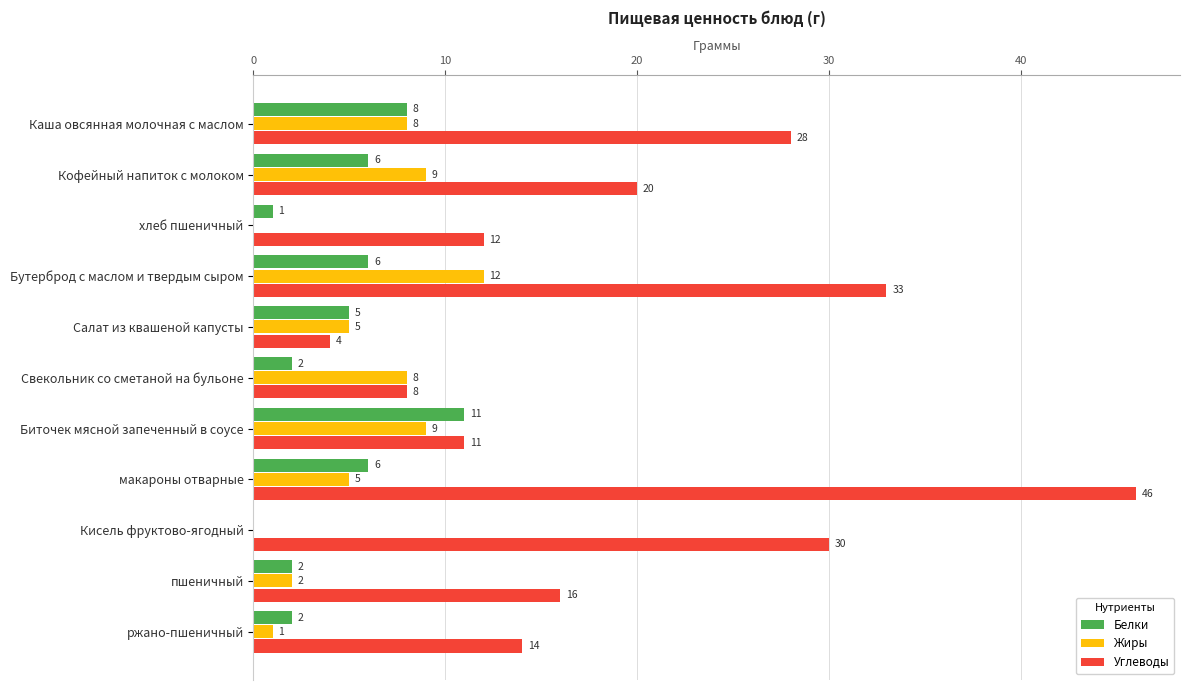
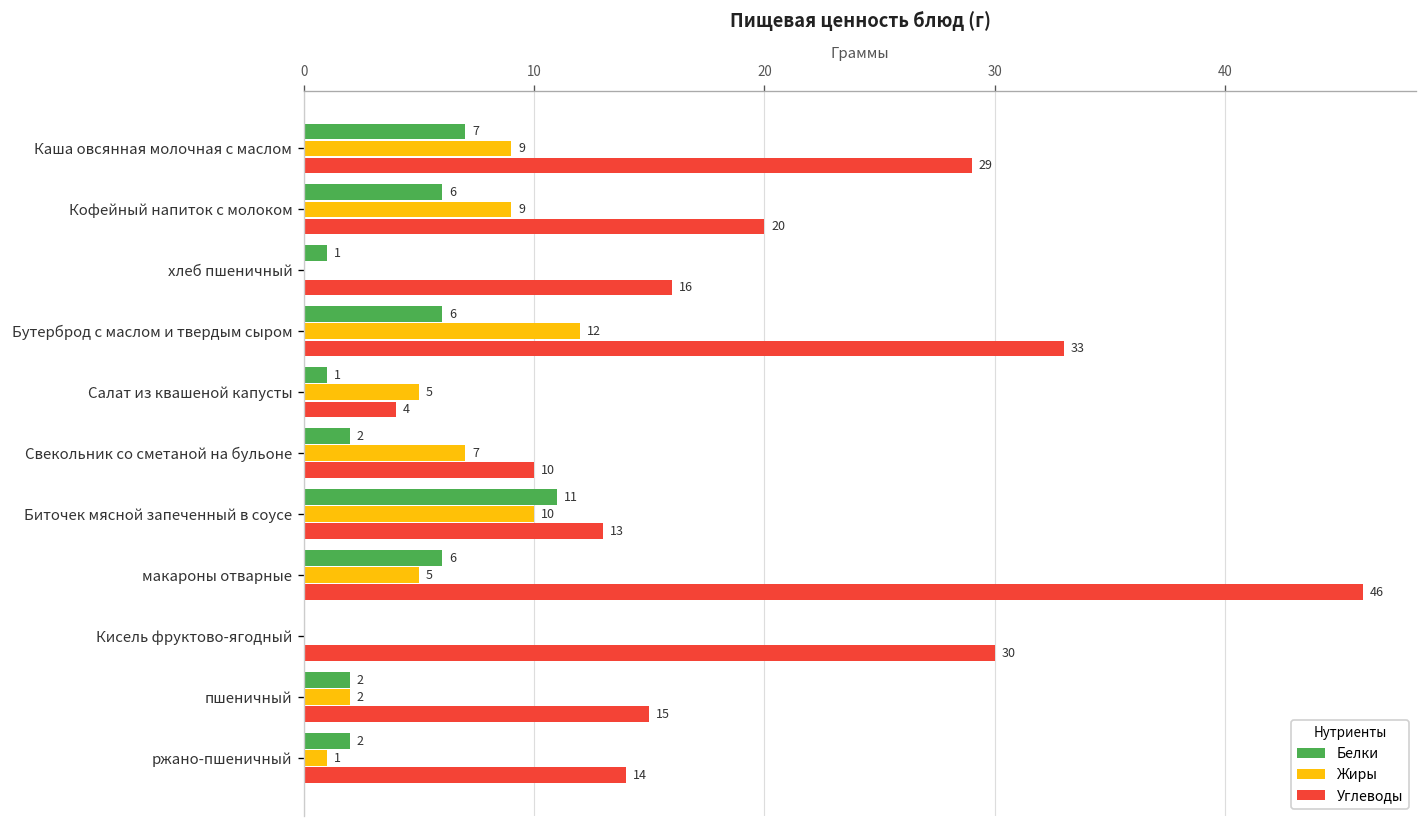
Белки, Каша овсянная молочная с маслом: 8 -> 7
Жиры, Каша овсянная молочная с маслом: 8 -> 9
Углеводы, Каша овсянная молочная с маслом: 28 -> 29
Углеводы, хлеб пшеничный: 12 -> 16
Белки, Салат из квашеной капусты: 5 -> 1
Жиры, Свекольник со сметаной на бульоне: 8 -> 7
Углеводы, Свекольник со сметаной на бульоне: 8 -> 10
Жиры, Биточек мясной запеченный в соусе: 9 -> 10
Углеводы, Биточек мясной запеченный в соусе: 11 -> 13
Углеводы, пшеничный: 16 -> 15
